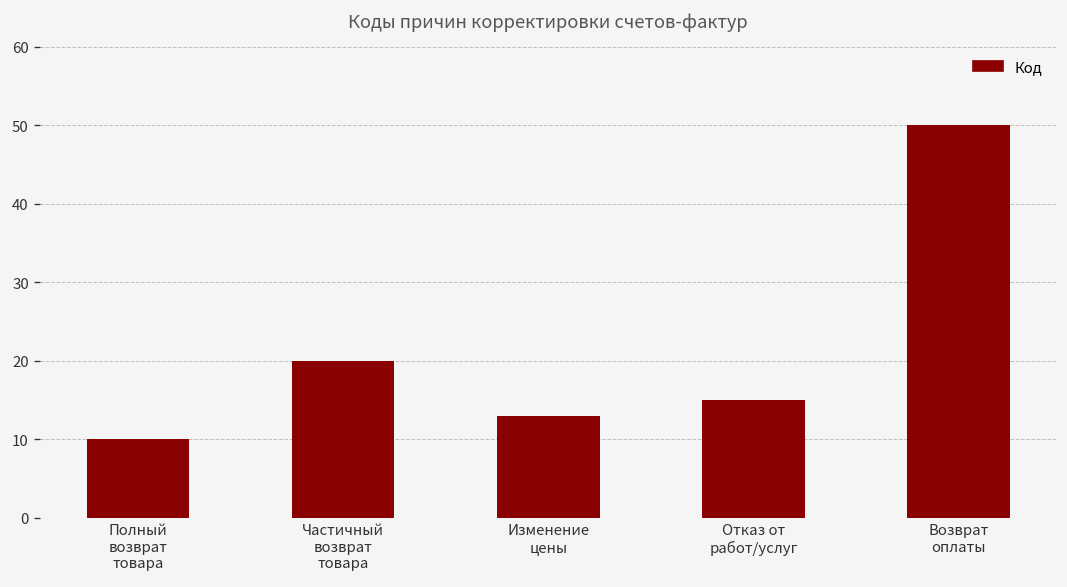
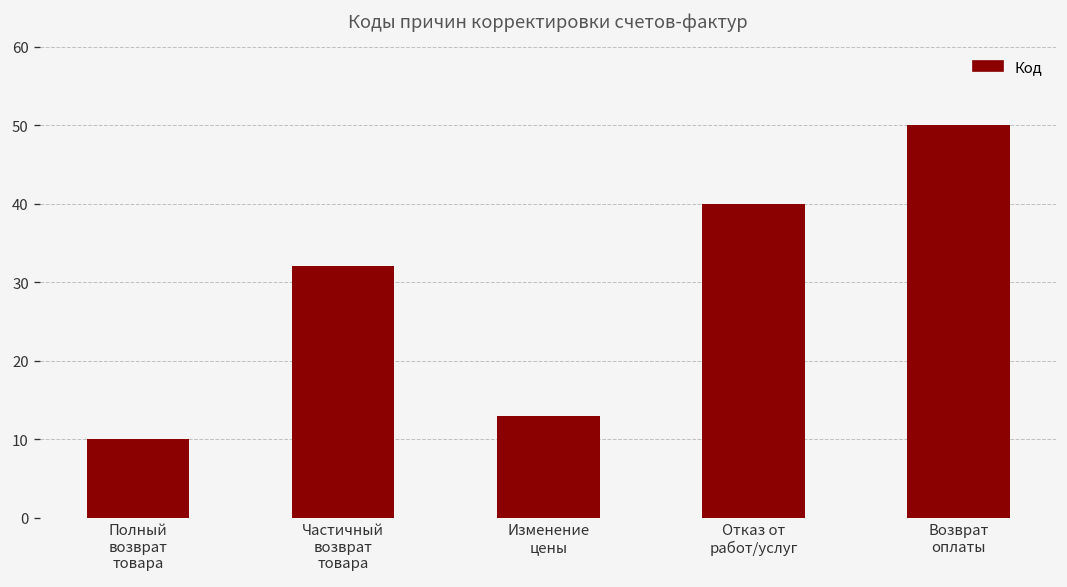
Частичный возврат товара: 20 -> 32
Отказ от работ/услуг: 15 -> 40
